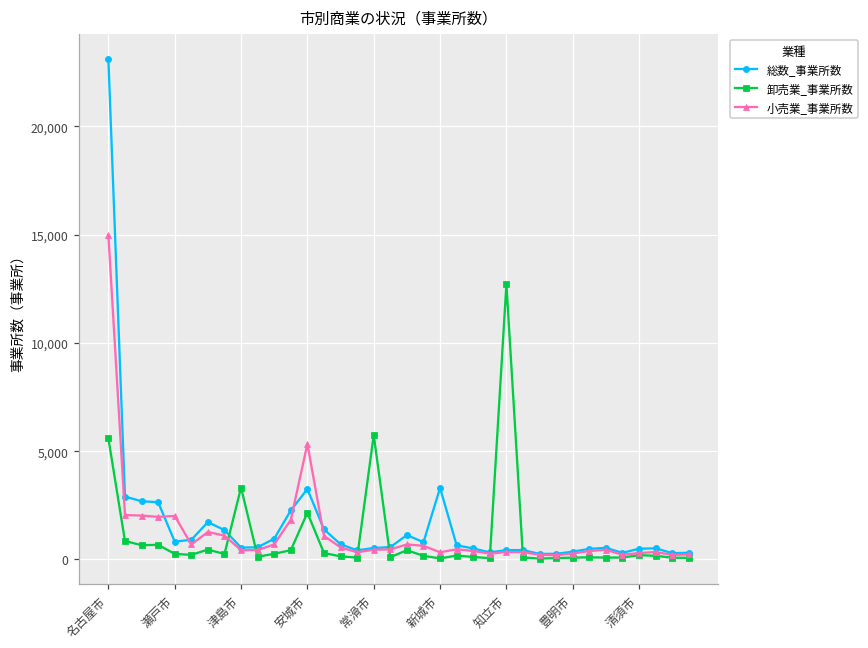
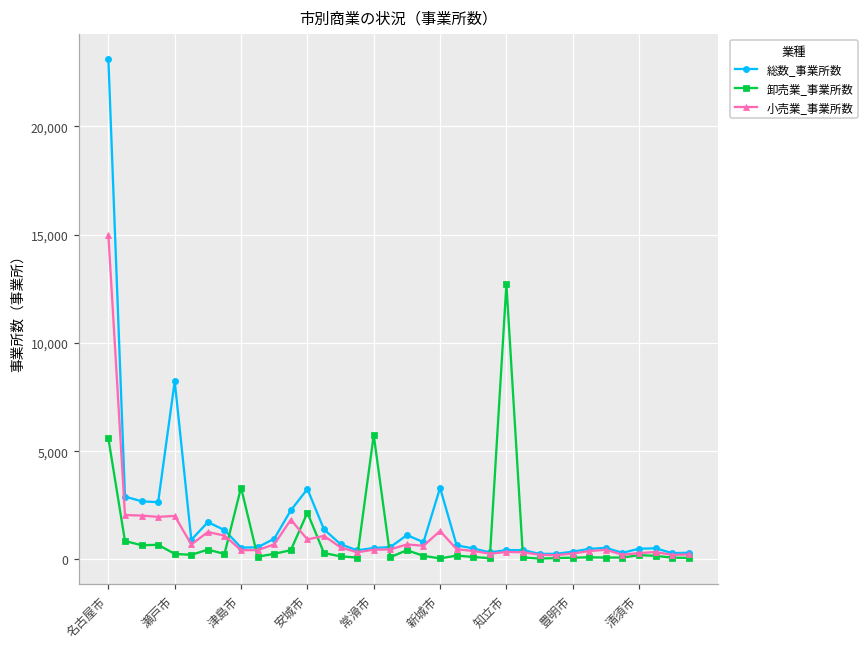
総数_事業所数, 瀬戸市: 800 -> 8,200
小売業_事業所数, 安城市: 5,300 -> 900
小売業_事業所数, 新城市: 300 -> 1,300
